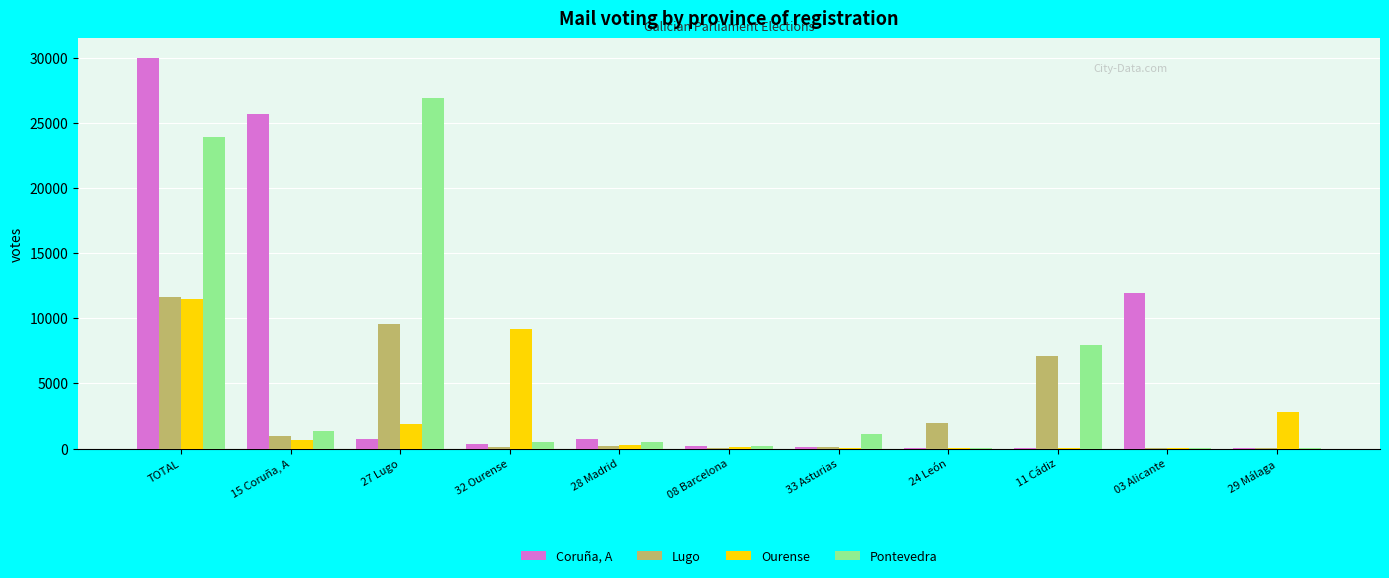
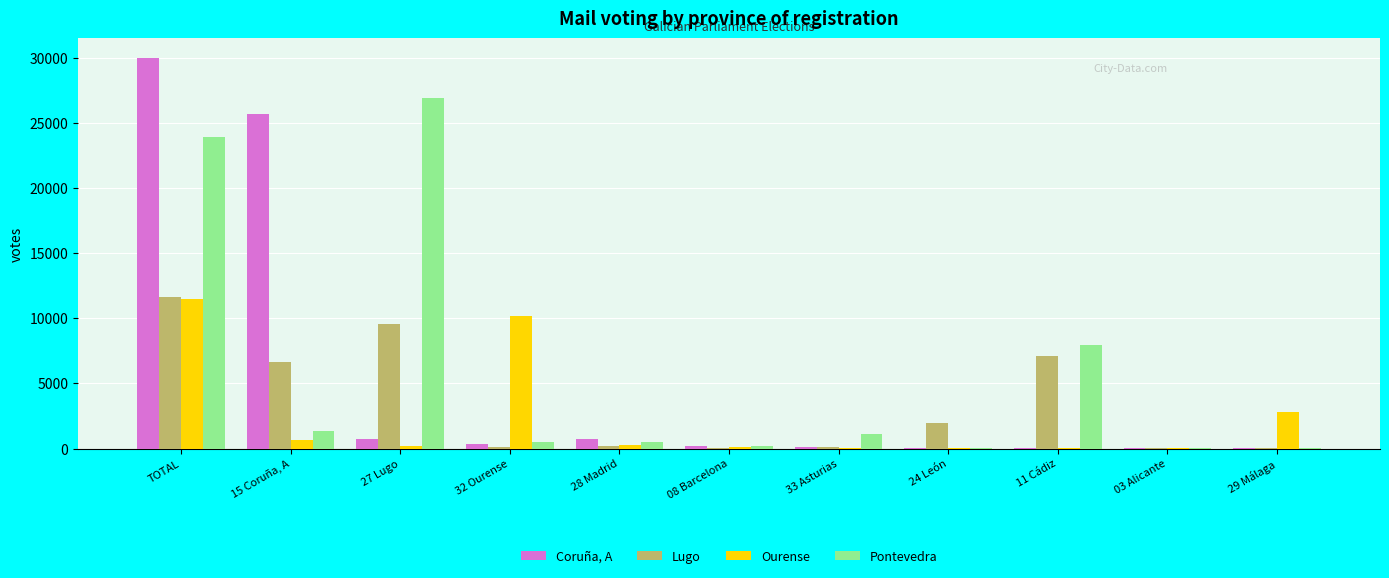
Lugo, 15 Coruña, A: 900 -> 6700
Ourense, 27 Lugo: 1900 -> 200
Ourense, 32 Ourense: 9200 -> 10200
Coruña, A, 03 Alicante: 12000 -> 100
